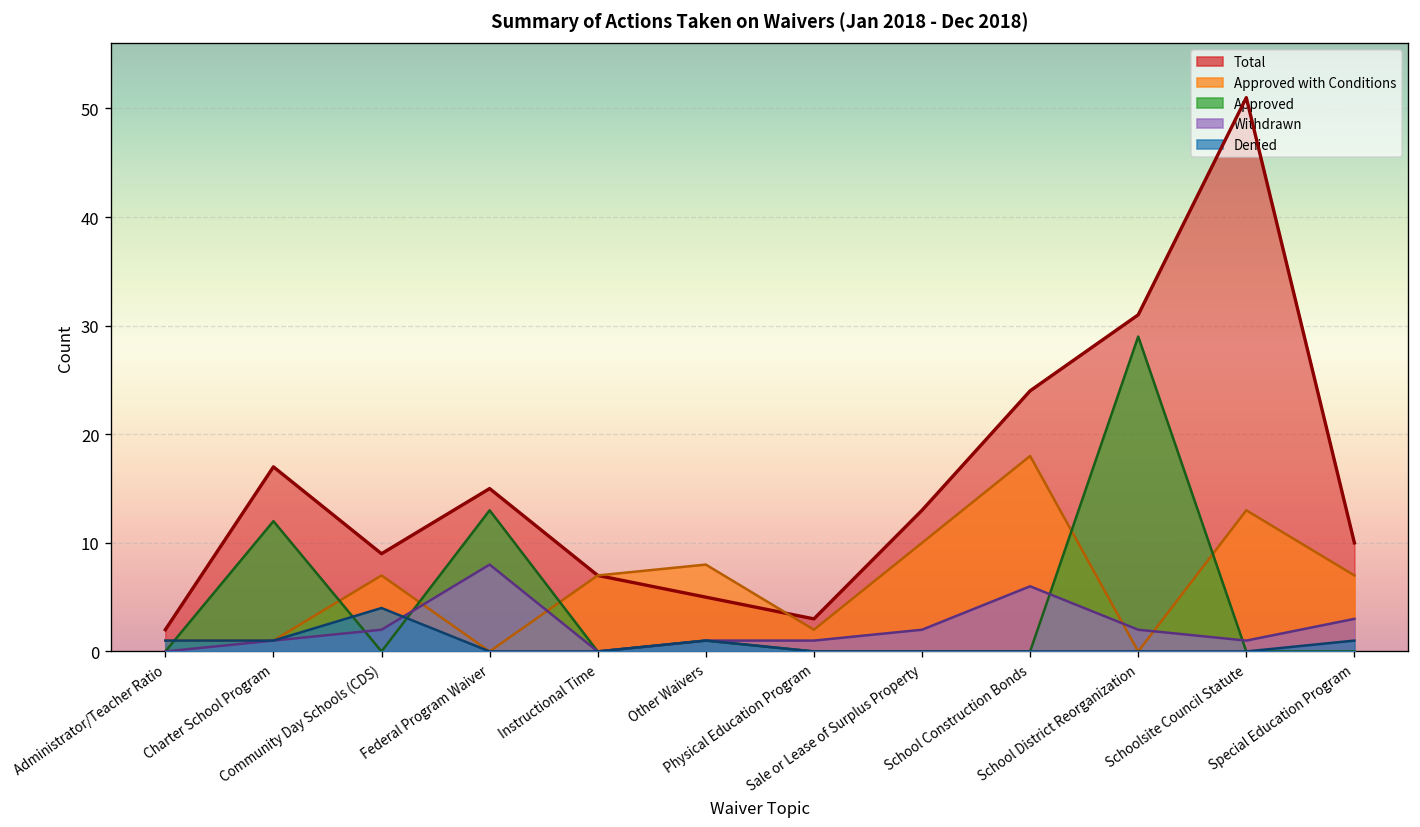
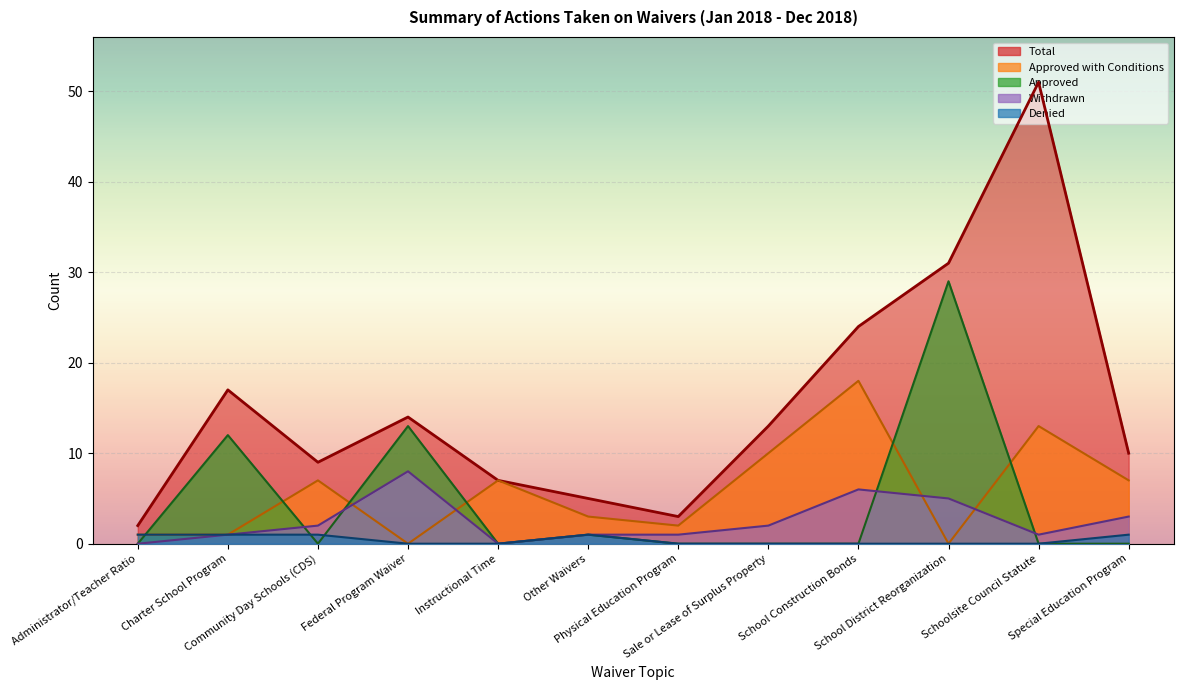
Denied, Community Day Schools (CDS): 4 -> 1
Total, Federal Program Waiver: 15 -> 14
Approved with Conditions, Other Waivers: 8 -> 3
Withdrawn, School District Reorganization: 2 -> 5
